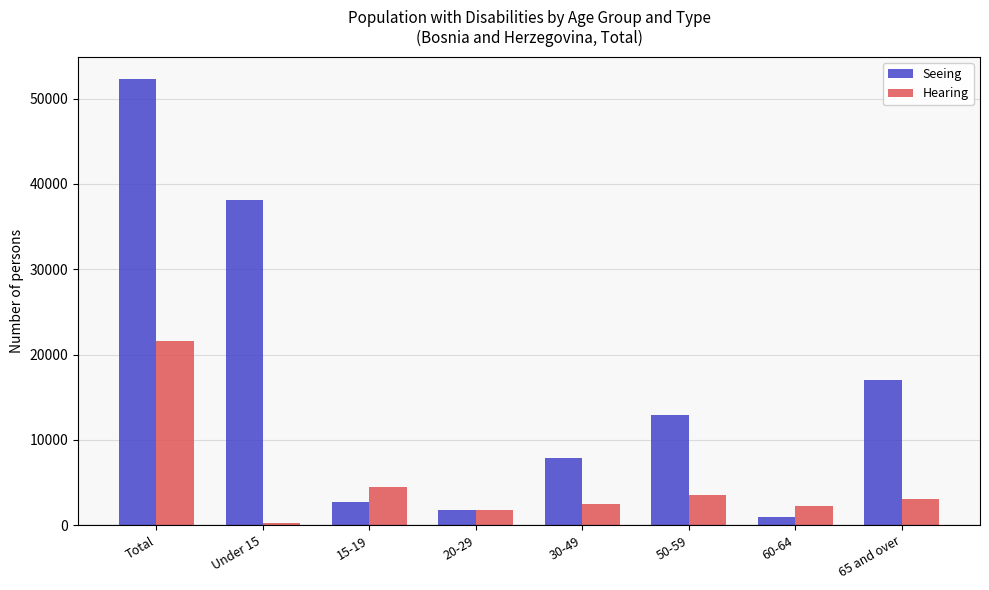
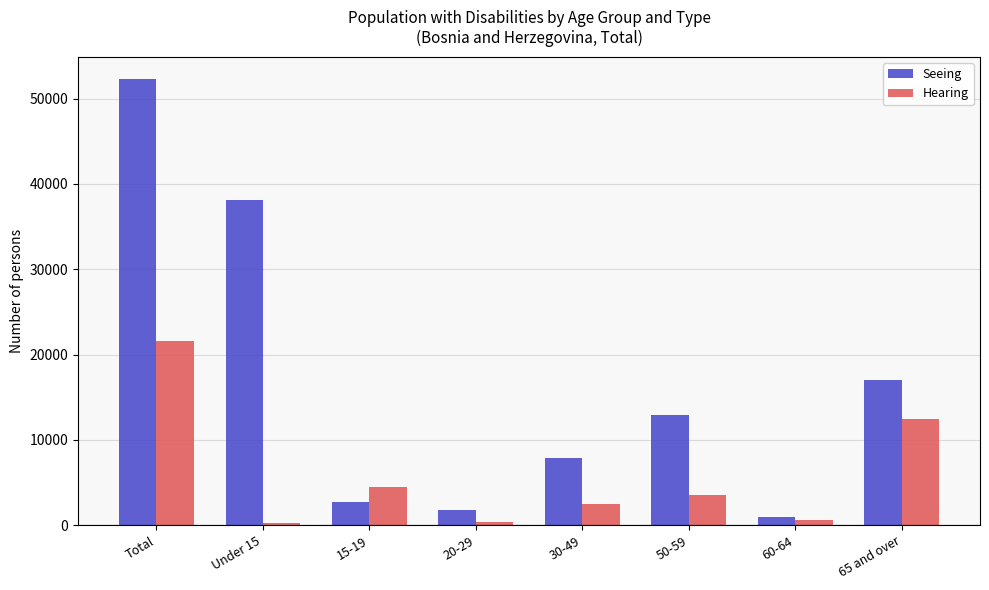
Hearing, 20-29: 2000 -> 0
Hearing, 60-64: 2000 -> 1000
Hearing, 65 and over: 3000 -> 13000
